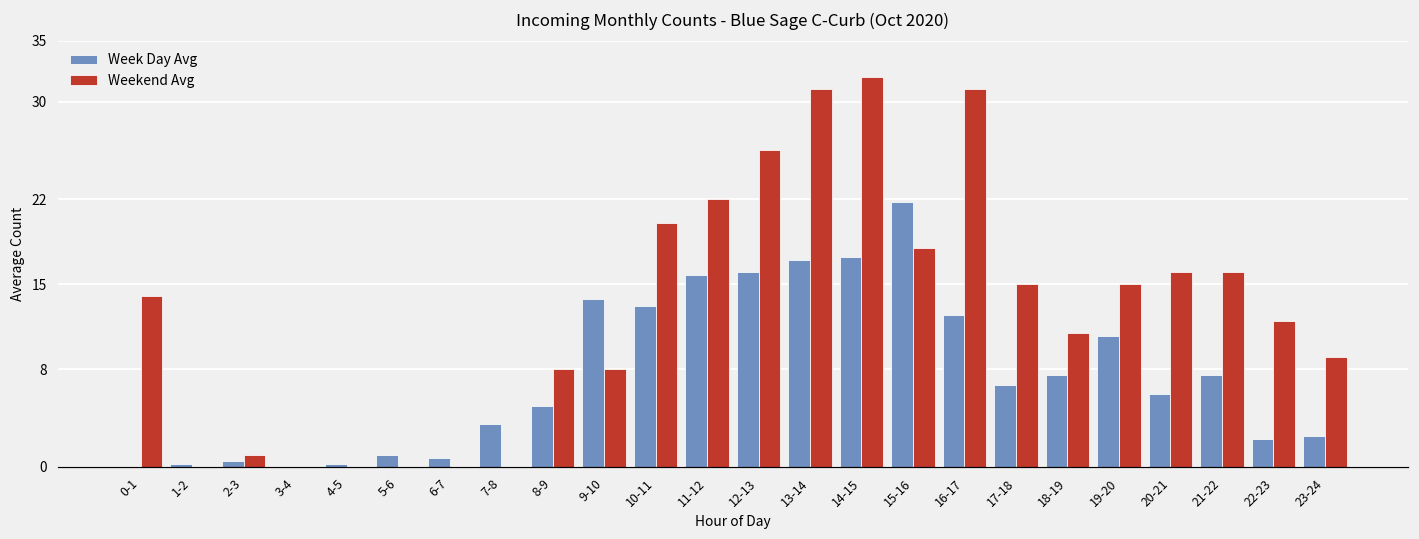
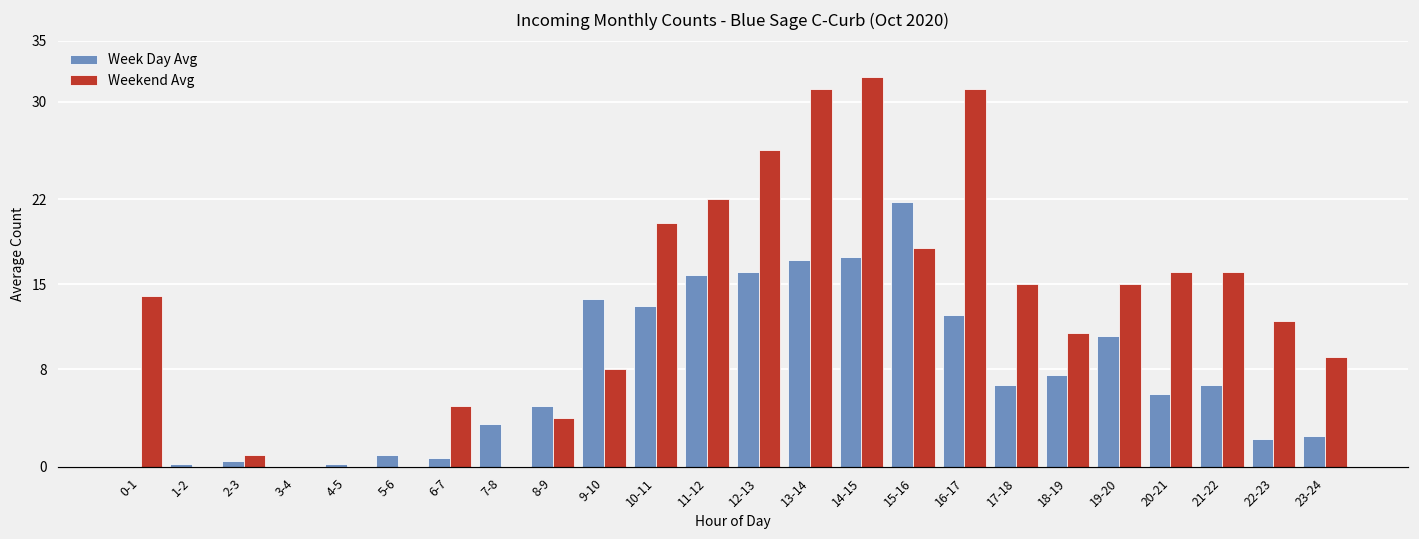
Weekend Avg, 6-7: 0 -> 5
Weekend Avg, 8-9: 8 -> 4
Week Day Avg, 21-22: 7.5 -> 6.7
